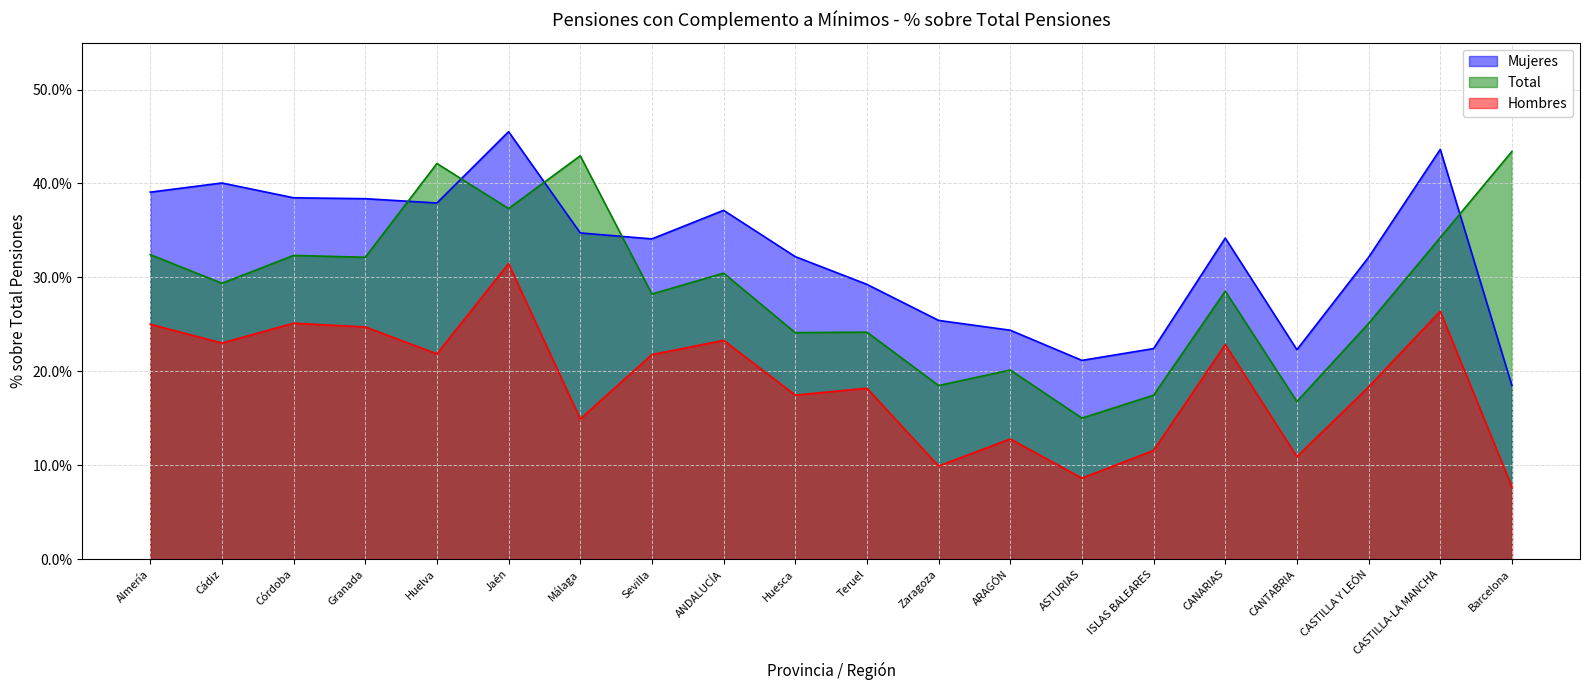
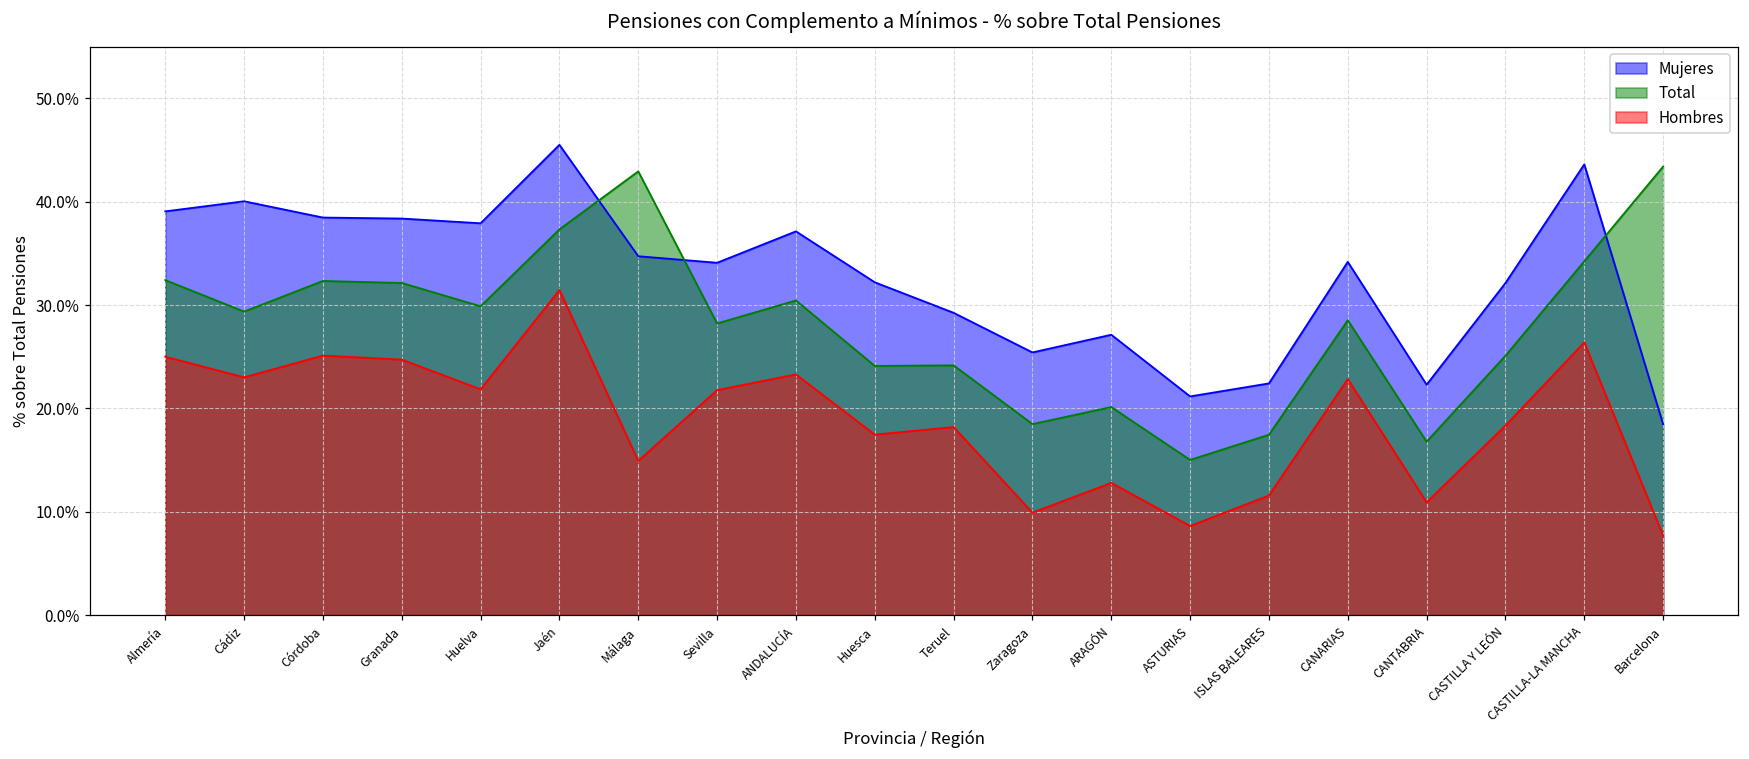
Total, Huelva: 42% -> 30%
Mujeres, ARAGÓN: 24% -> 27%
